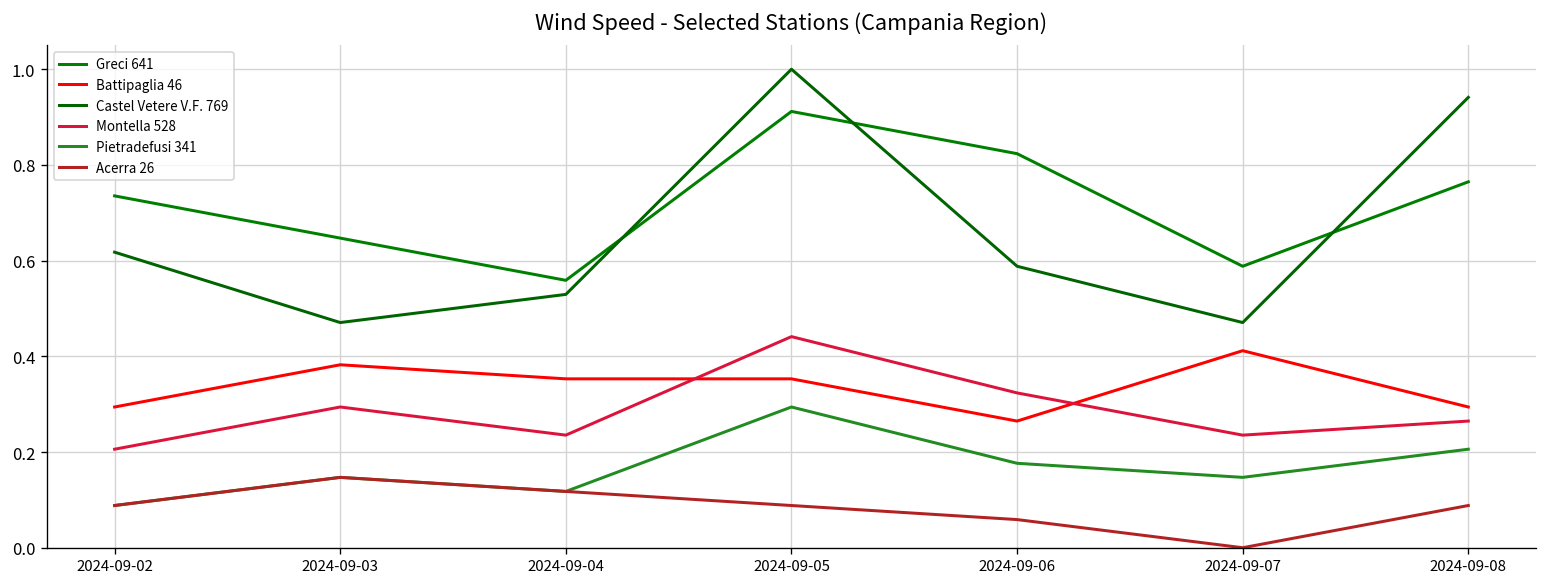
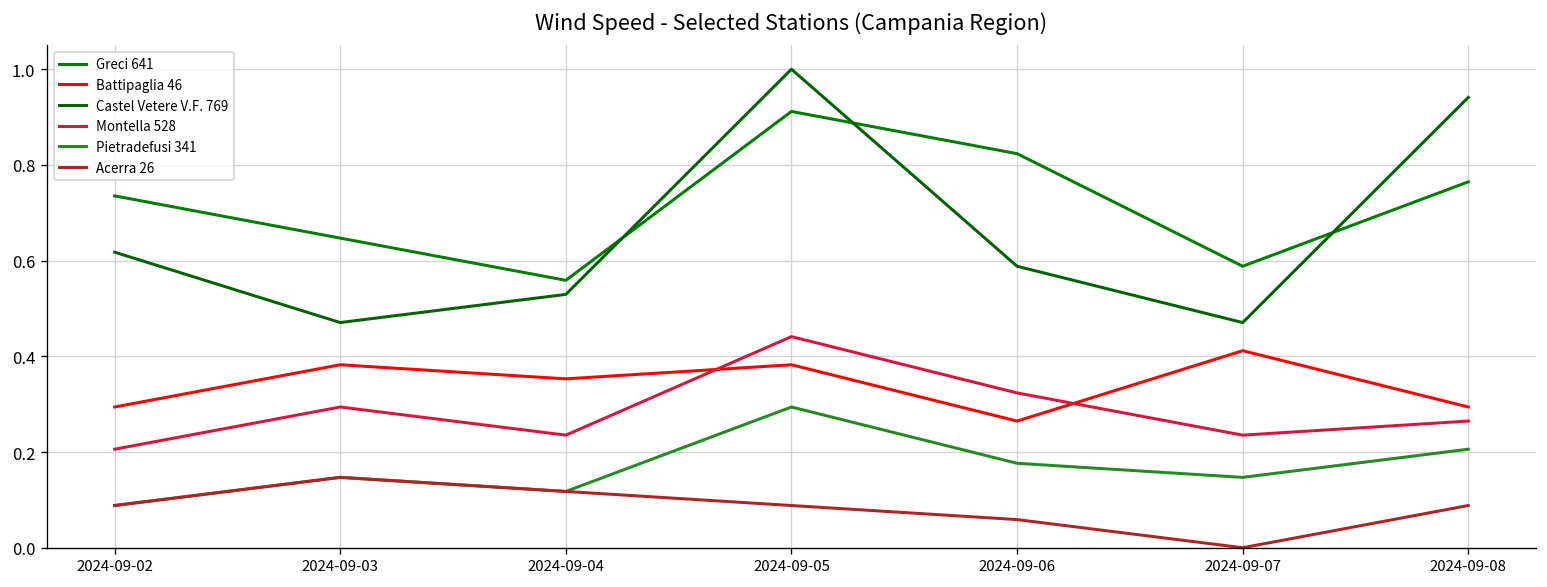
Battipaglia 46, 2024-09-05: 0.35 -> 0.38
